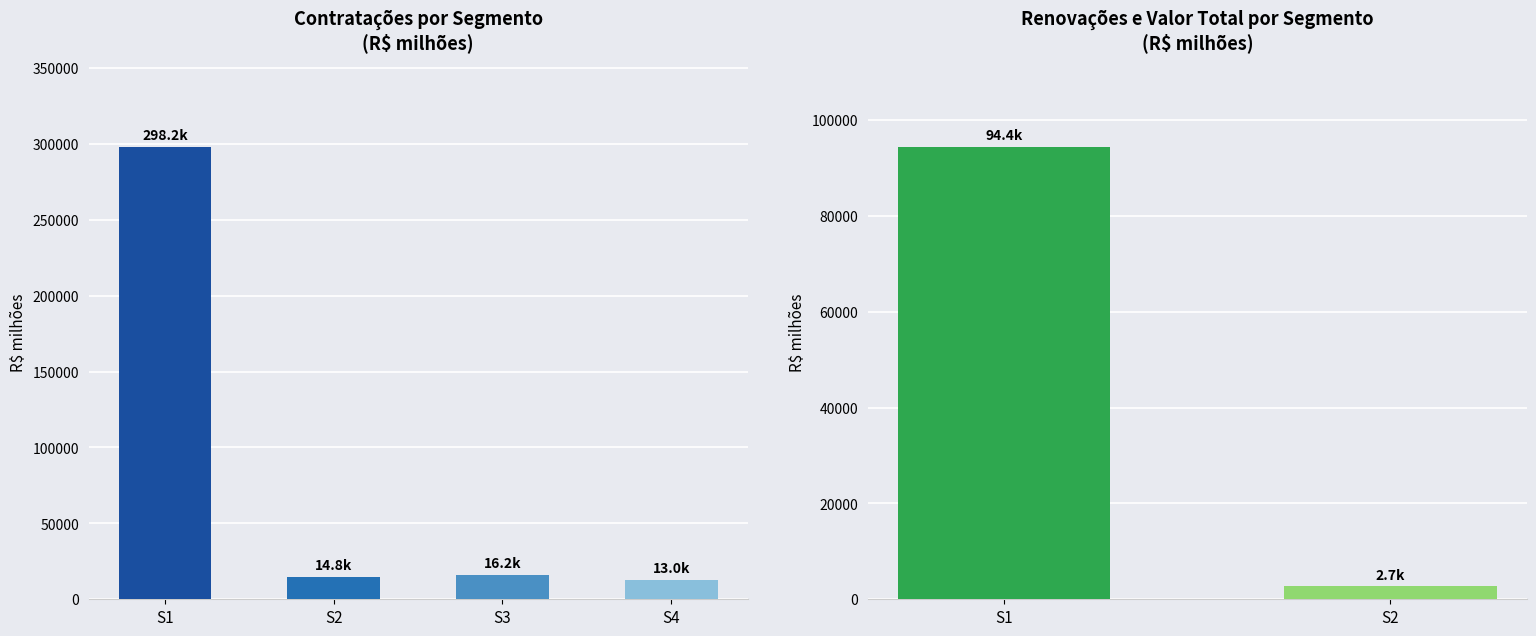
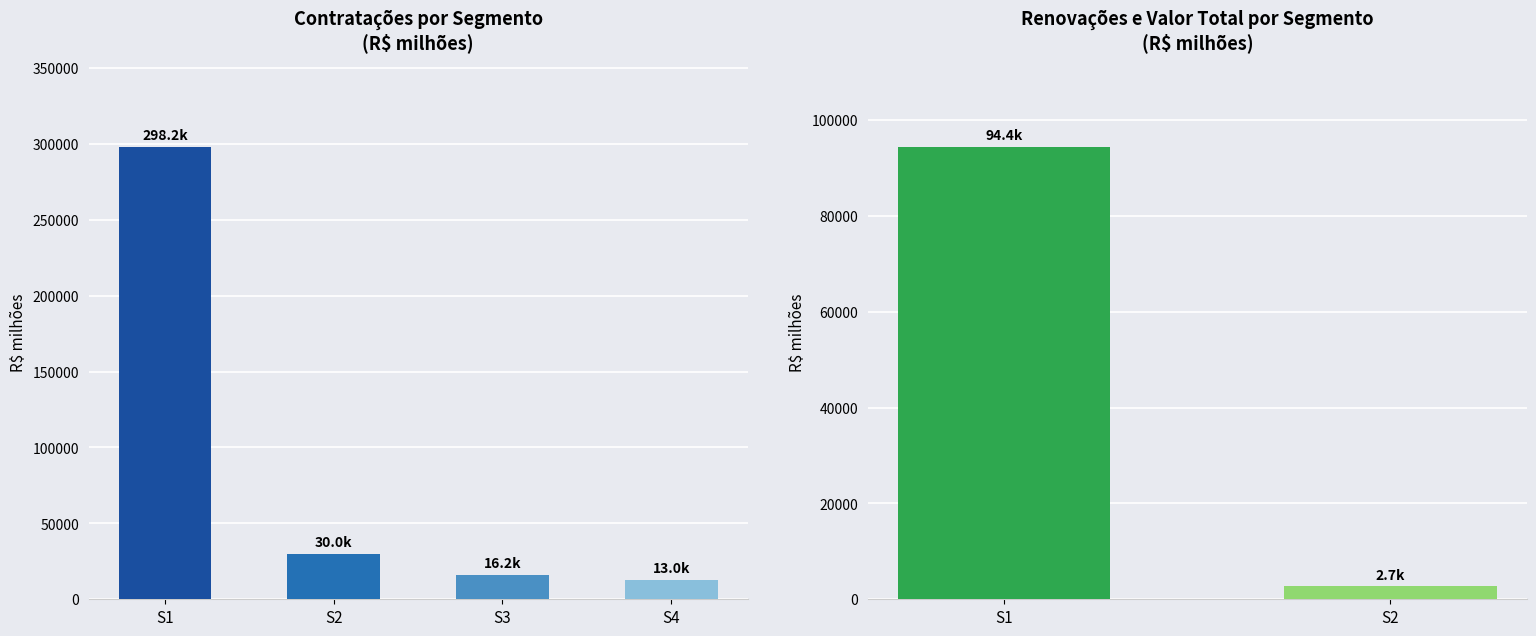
Contratações por Segmento (R$ milhões), S2: 14.8k -> 30.0k
